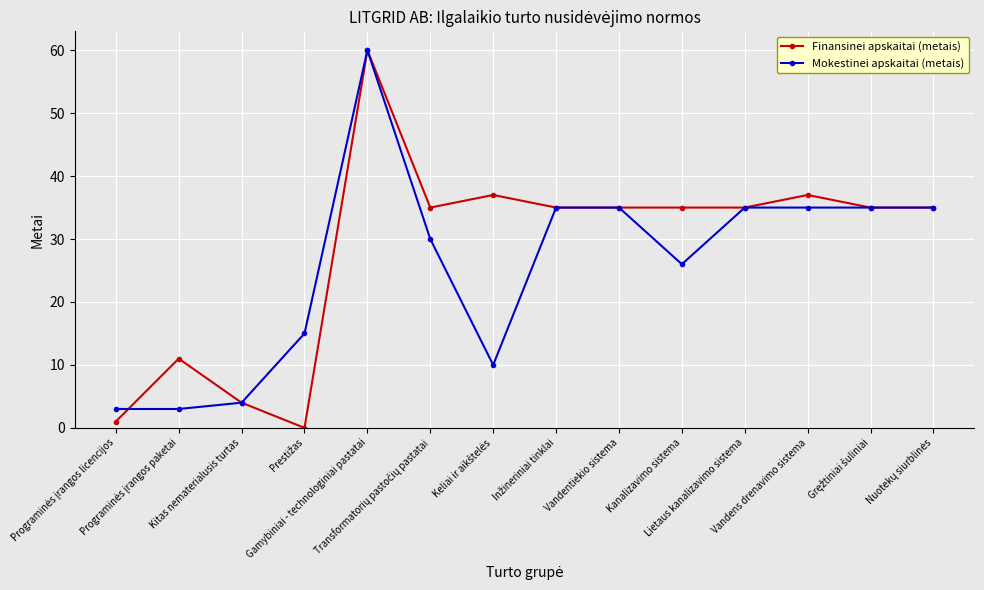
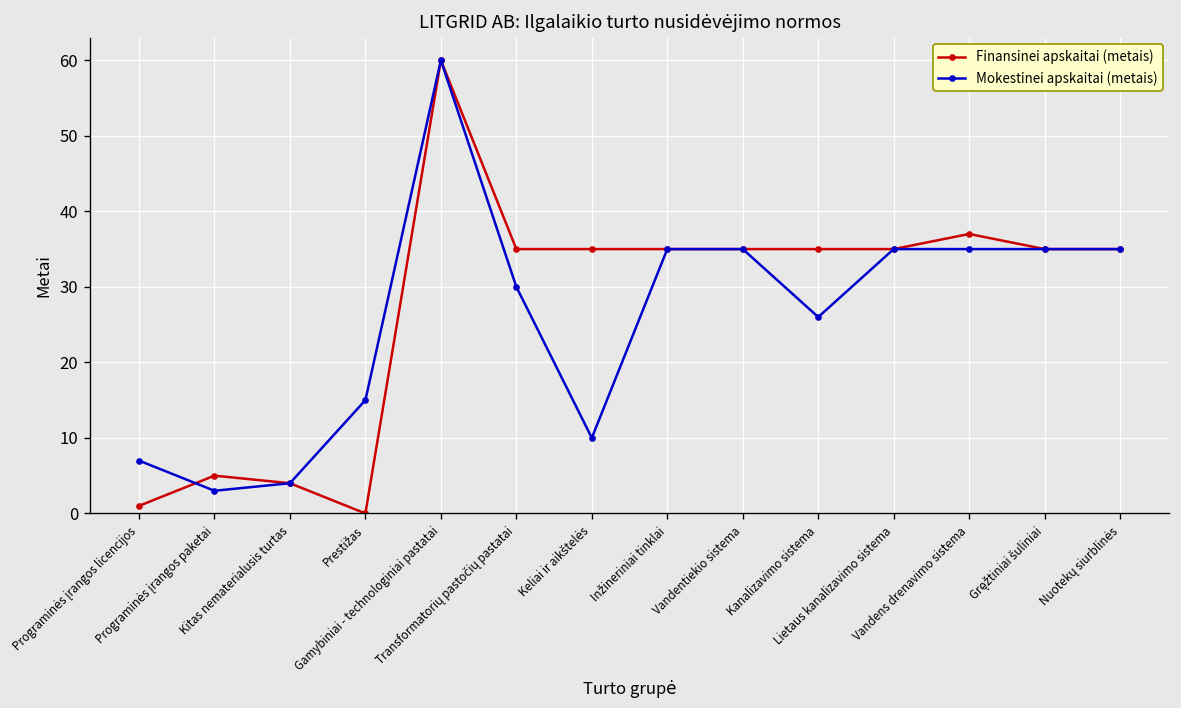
Mokestinei apskaitai (metais), Programinės įrangos licencijos: 3 -> 7
Finansinei apskaitai (metais), Programinės įrangos paketai: 11 -> 5
Finansinei apskaitai (metais), Keliai ir aikštelės: 37 -> 35
